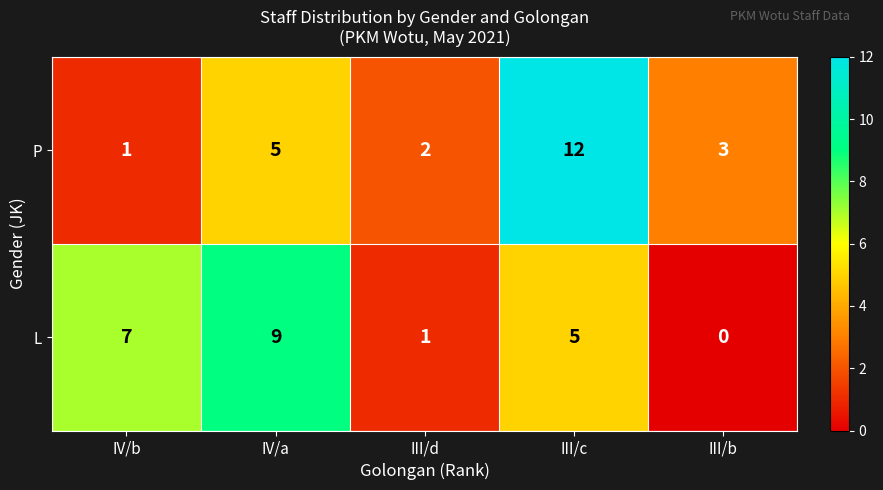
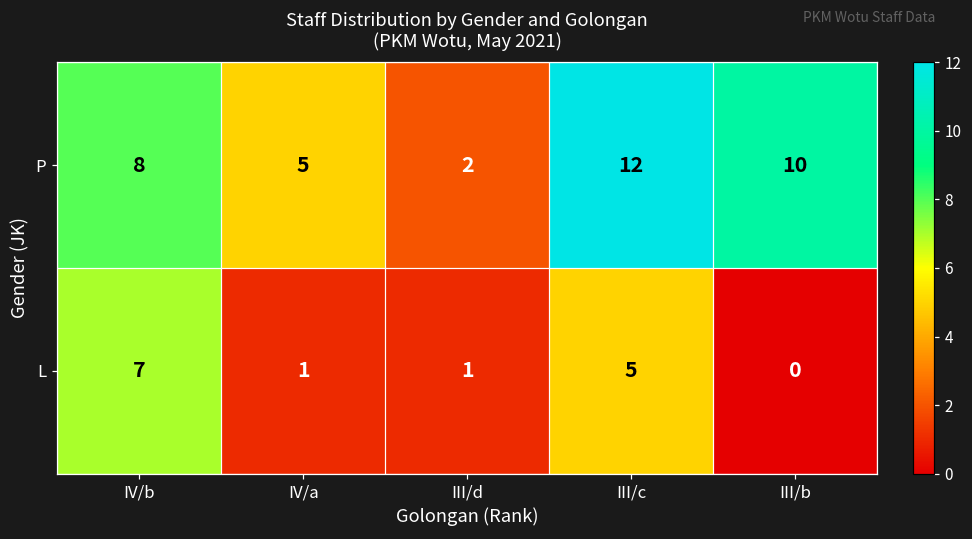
P, IV/b: 1 -> 8
P, III/b: 3 -> 10
L, IV/a: 9 -> 1
